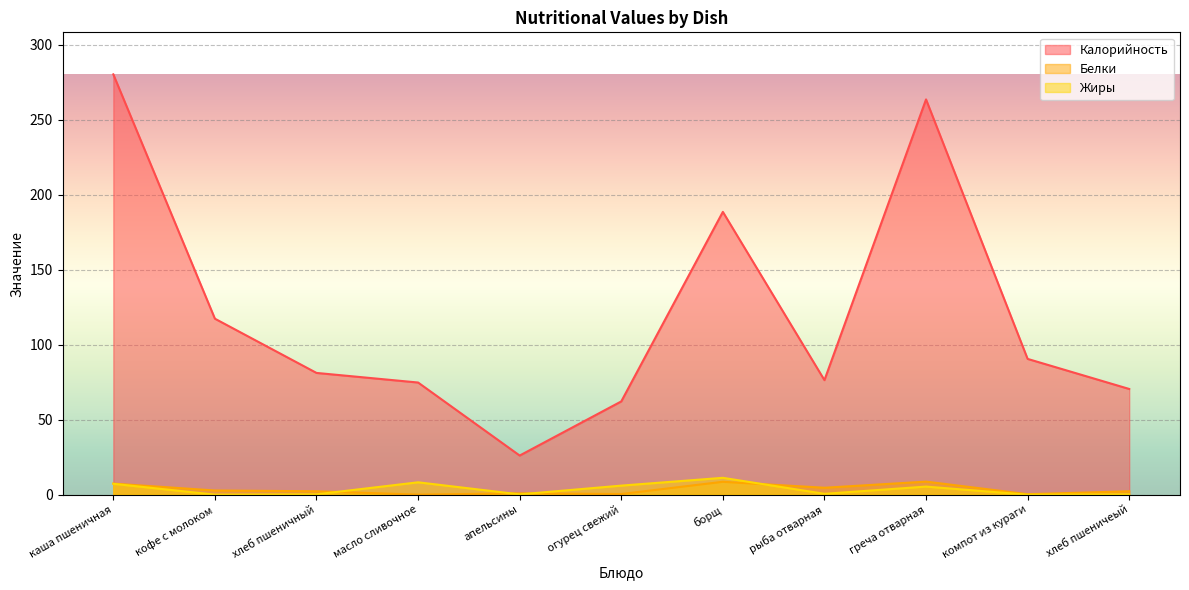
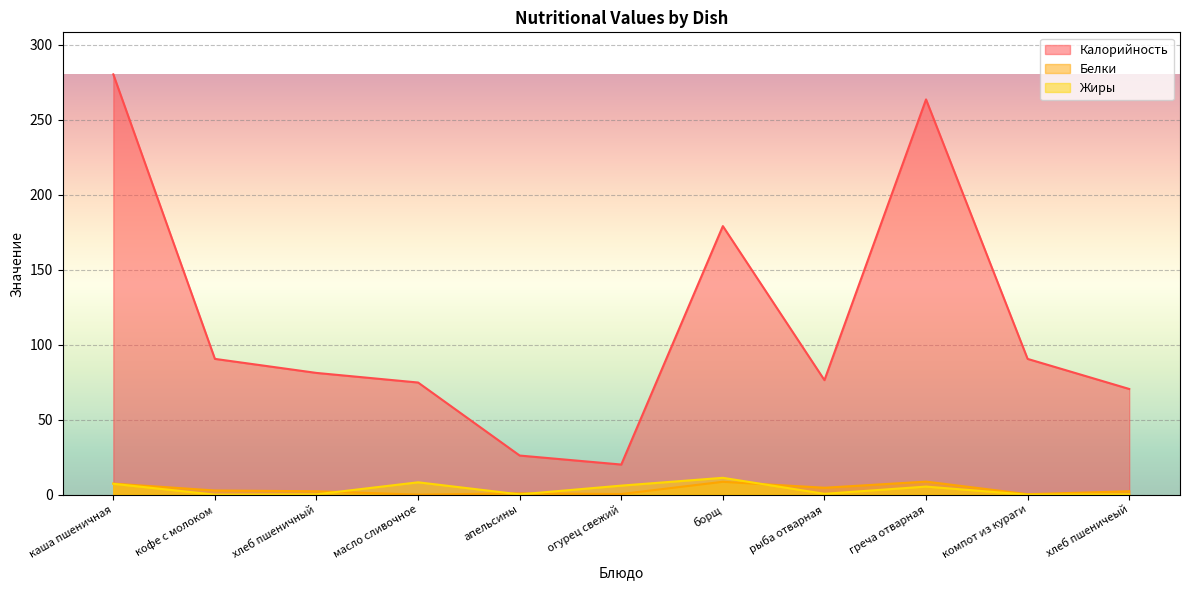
Калорийность, кофе с молоком: 117 -> 91
Калорийность, огурец свежий: 62 -> 20
Калорийность, борщ: 189 -> 179
